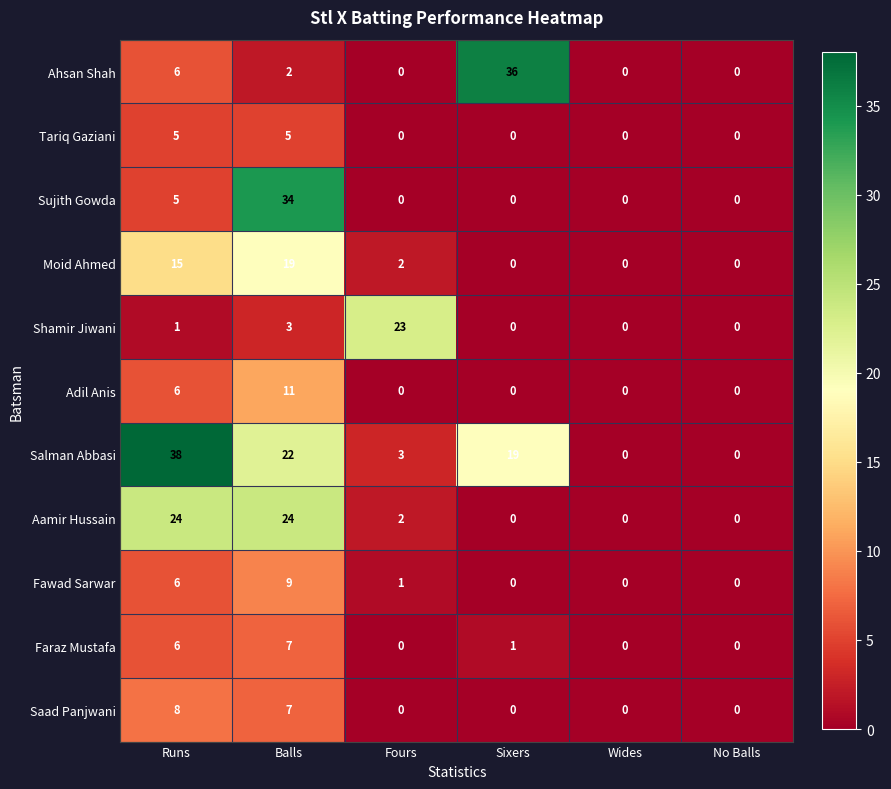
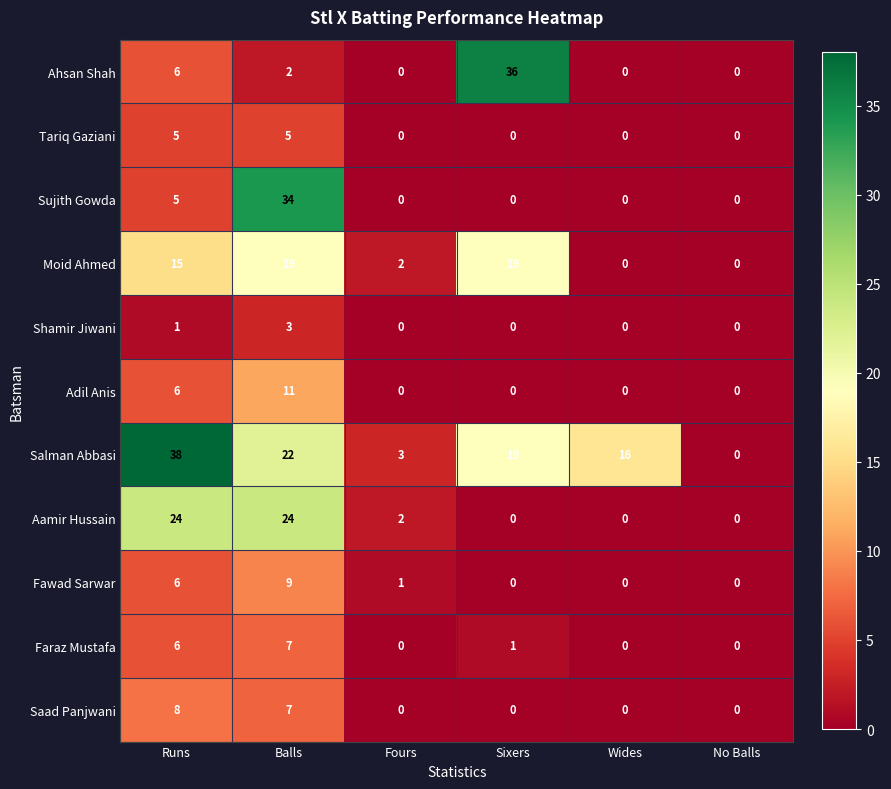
Moid Ahmed, Sixers: 0 -> 19
Shamir Jiwani, Fours: 23 -> 0
Salman Abbasi, Wides: 0 -> 16
